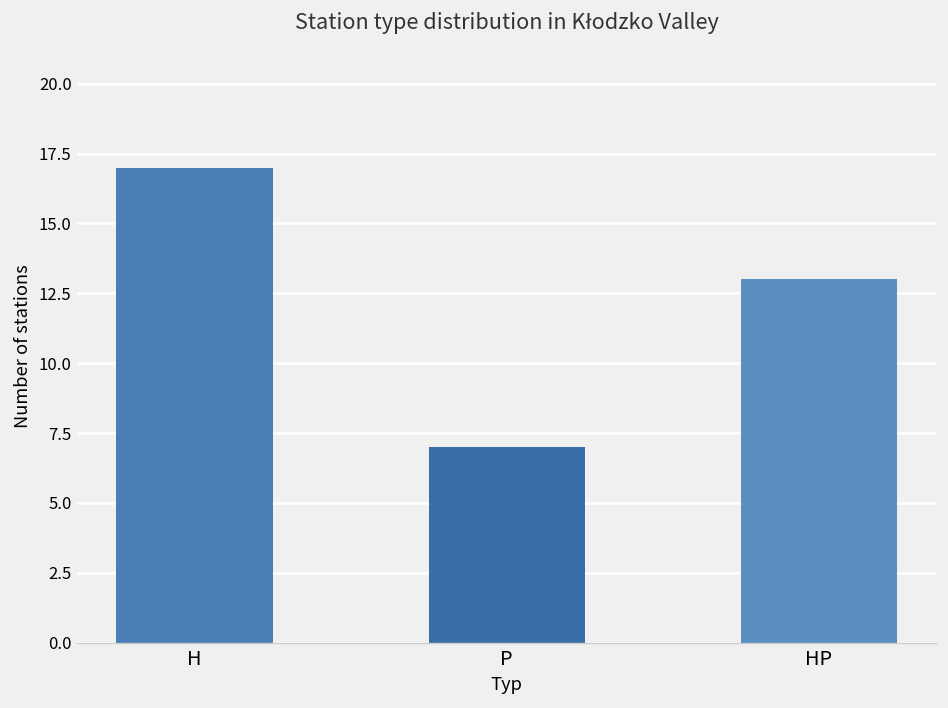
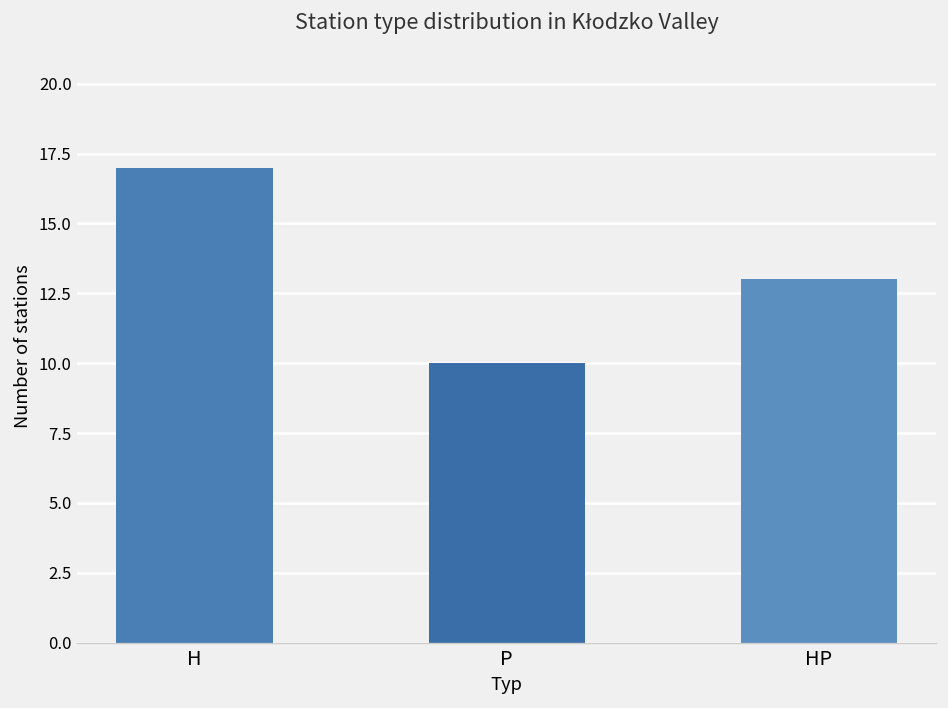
P: 7 -> 10
